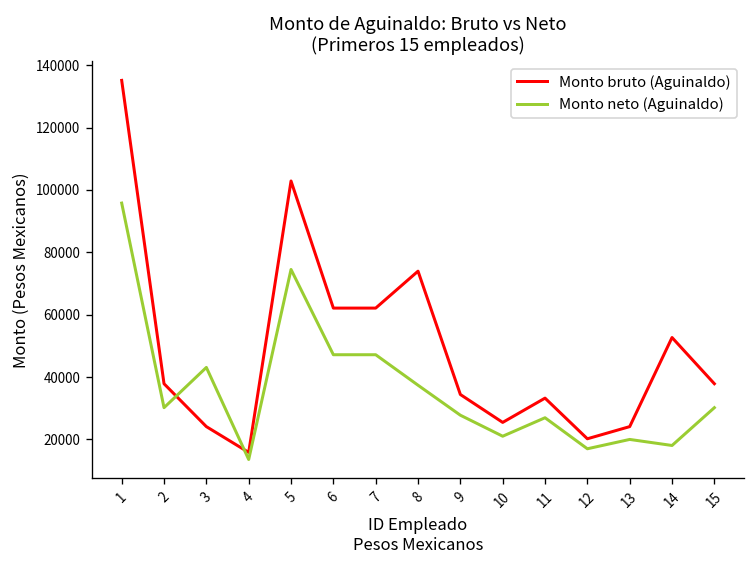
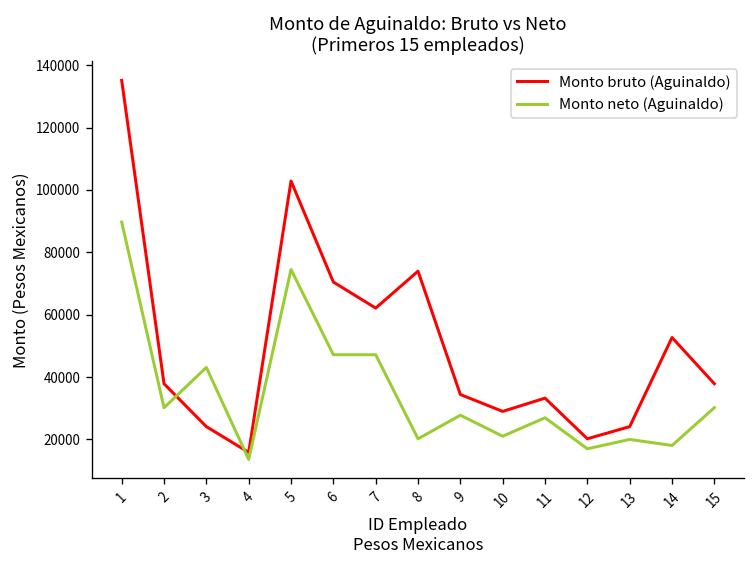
Monto neto (Aguinaldo), 1: 96000 -> 90000
Monto bruto (Aguinaldo), 6: 62000 -> 70000
Monto neto (Aguinaldo), 8: 37000 -> 20000
Monto bruto (Aguinaldo), 10: 25000 -> 29000
